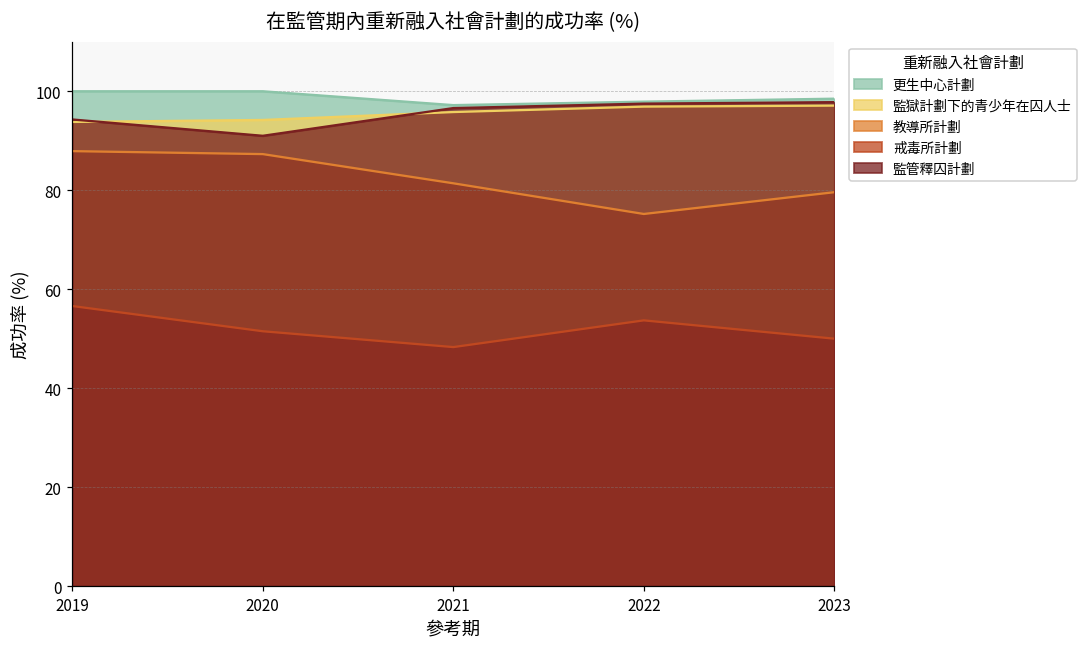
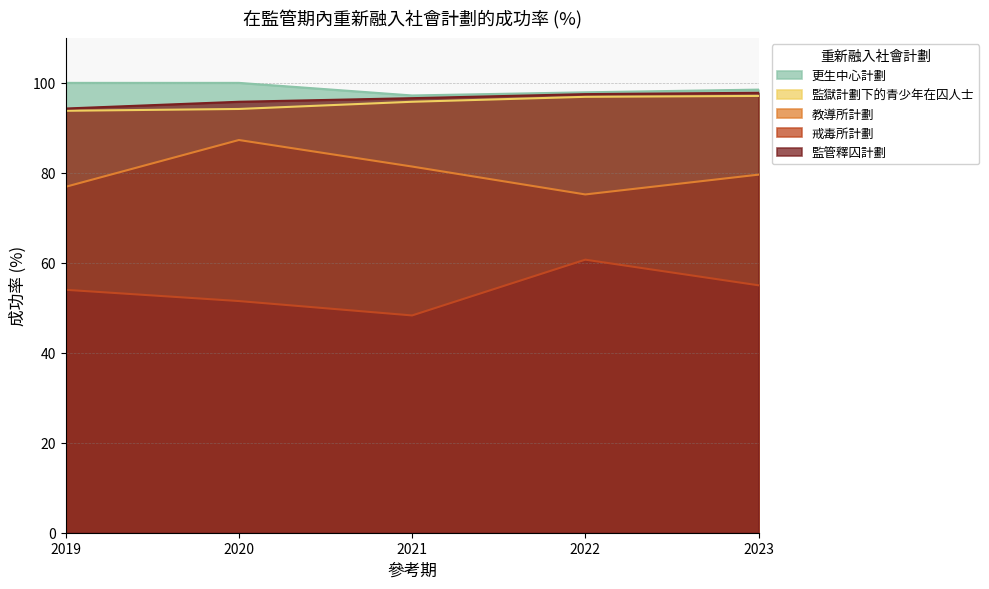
教導所計劃, 2019: 88 -> 77
戒毒所計劃, 2019: 57 -> 54
監管釋囚計劃, 2020: 91 -> 96
戒毒所計劃, 2022: 54 -> 61
戒毒所計劃, 2023: 50 -> 55
